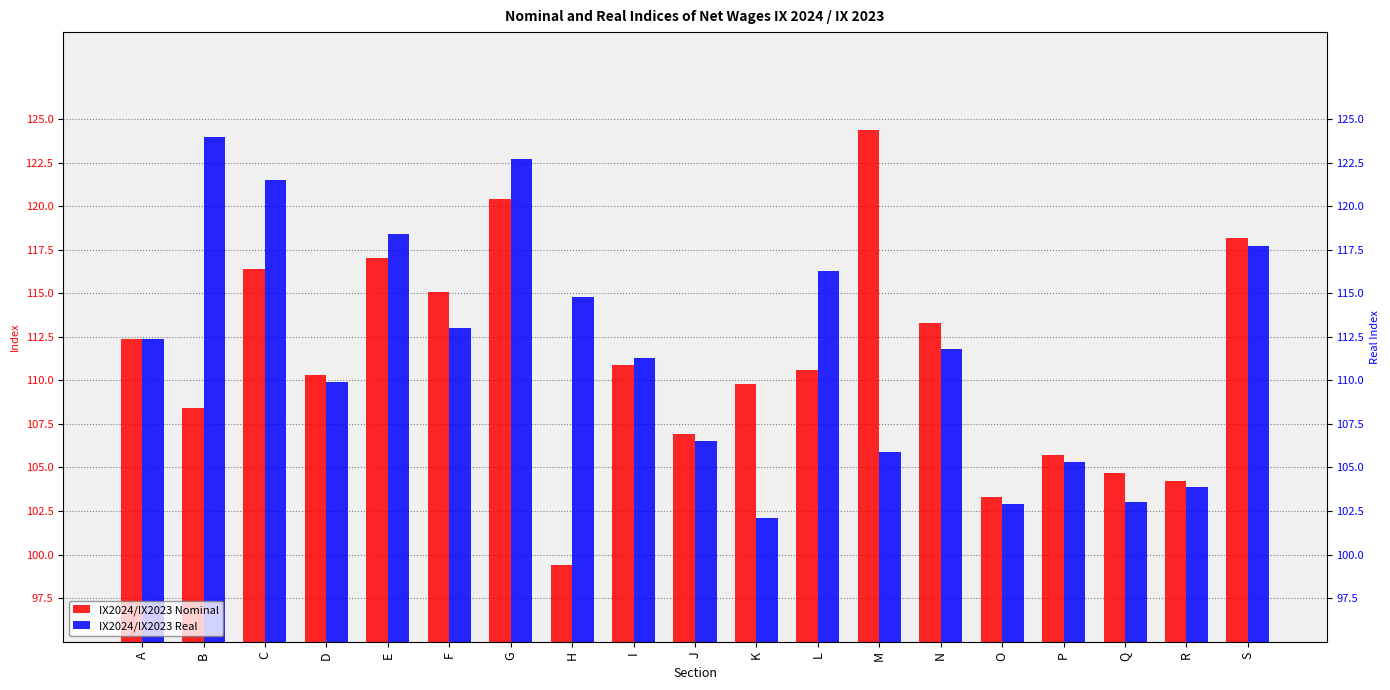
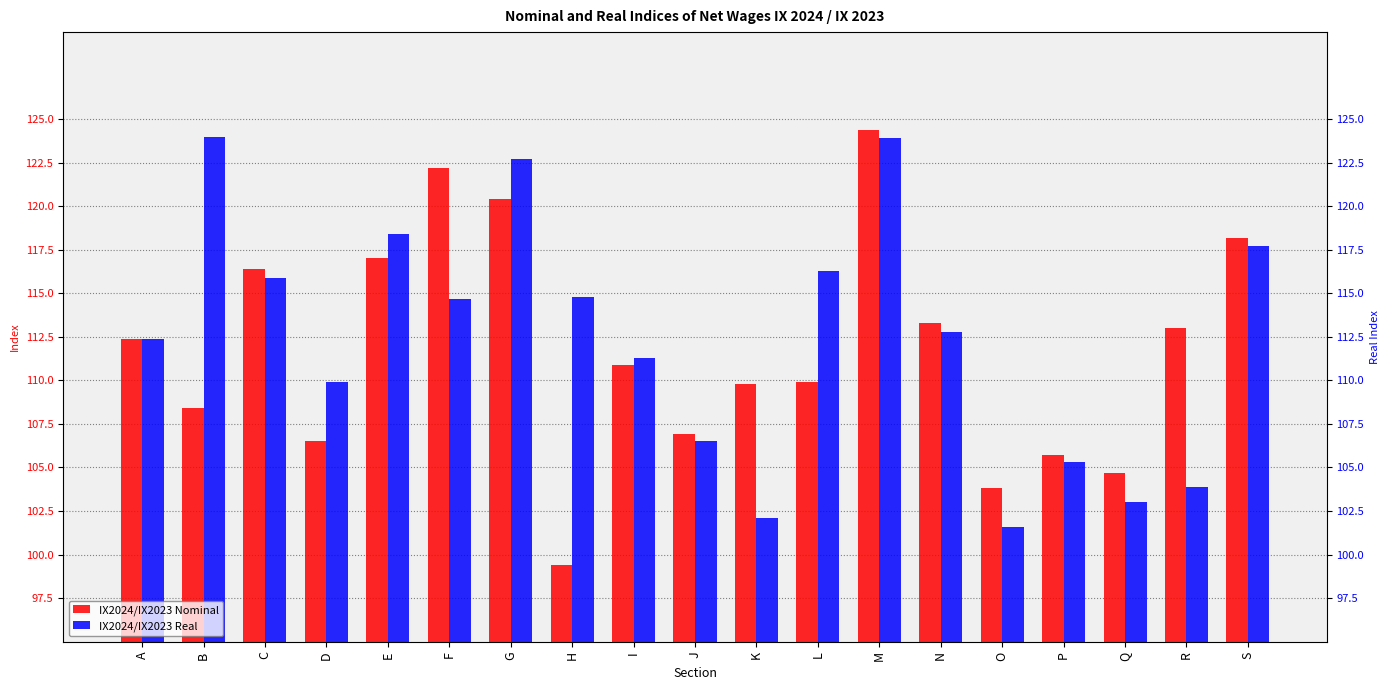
IX2024/IX2023 Real, C: 121.5 -> 115.9
IX2024/IX2023 Nominal, D: 110.3 -> 106.5
IX2024/IX2023 Nominal, F: 115.1 -> 122.2
IX2024/IX2023 Real, F: 113.0 -> 114.7
IX2024/IX2023 Nominal, L: 110.6 -> 109.9
IX2024/IX2023 Real, M: 105.9 -> 123.9
IX2024/IX2023 Real, N: 111.8 -> 112.8
IX2024/IX2023 Nominal, O: 103.3 -> 103.8
IX2024/IX2023 Real, O: 102.9 -> 101.6
IX2024/IX2023 Nominal, R: 104.2 -> 113.0
